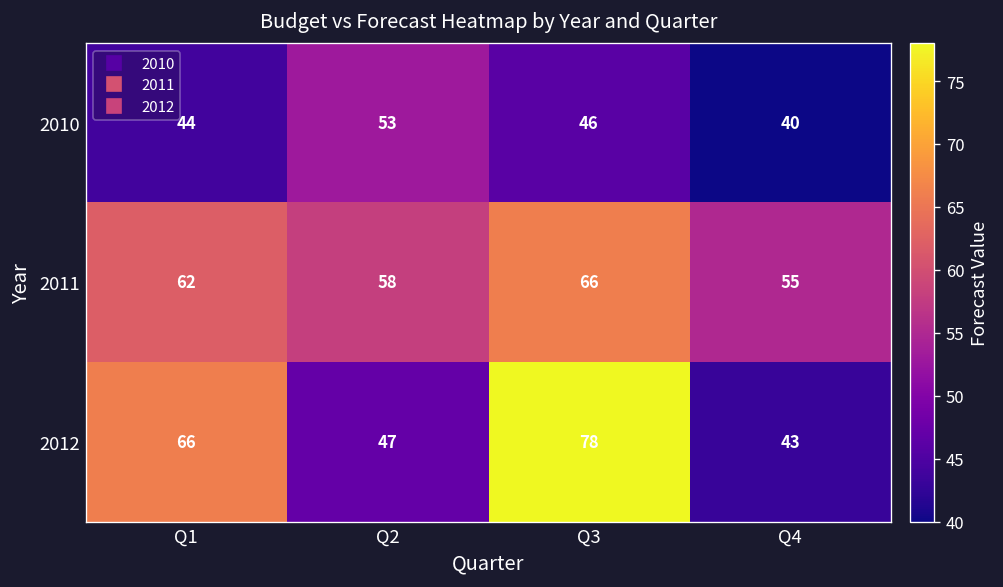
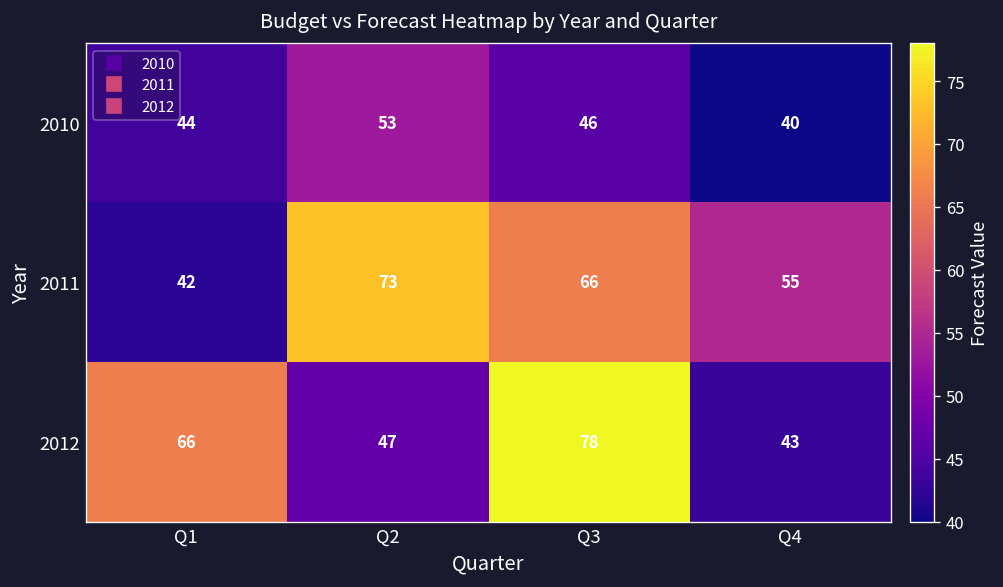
2011, Q1: 62 -> 42
2011, Q2: 58 -> 73
